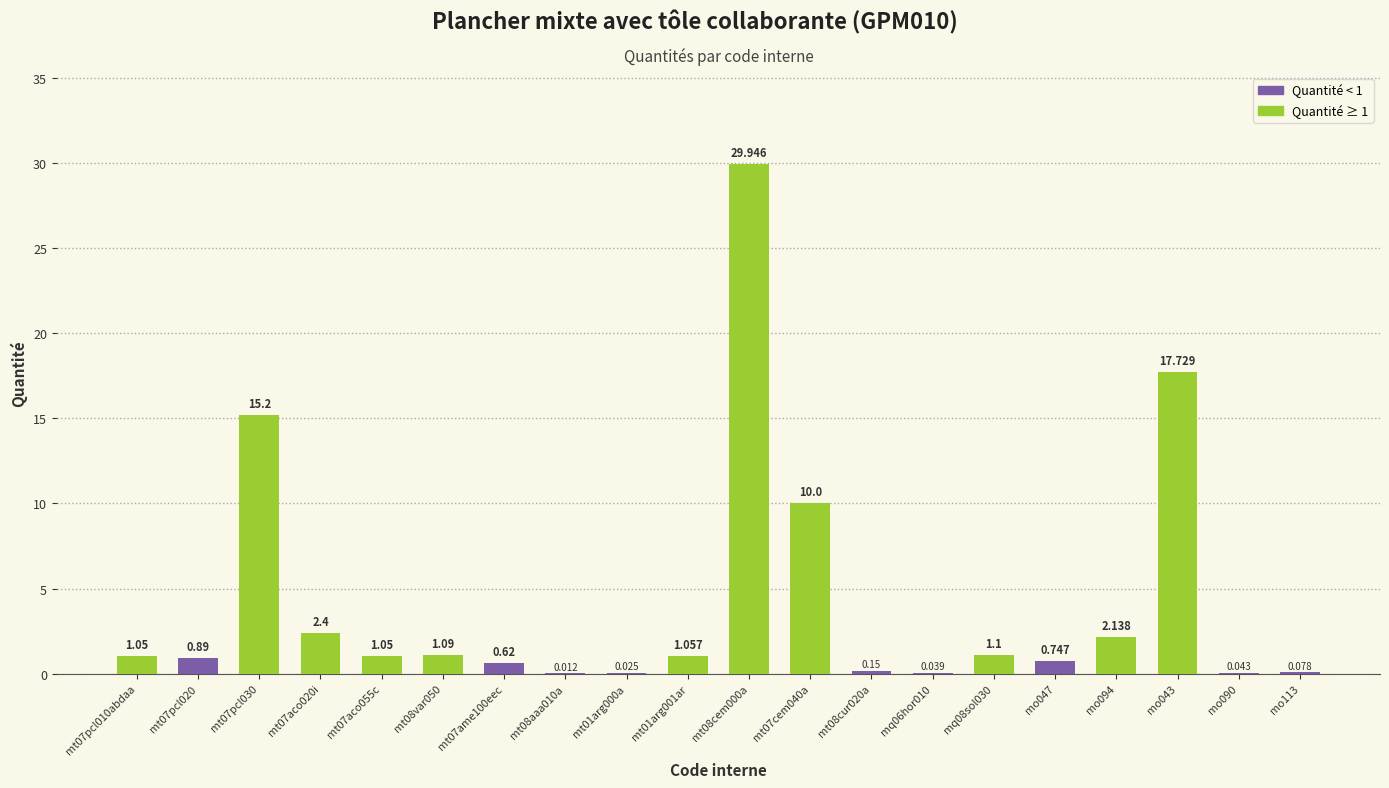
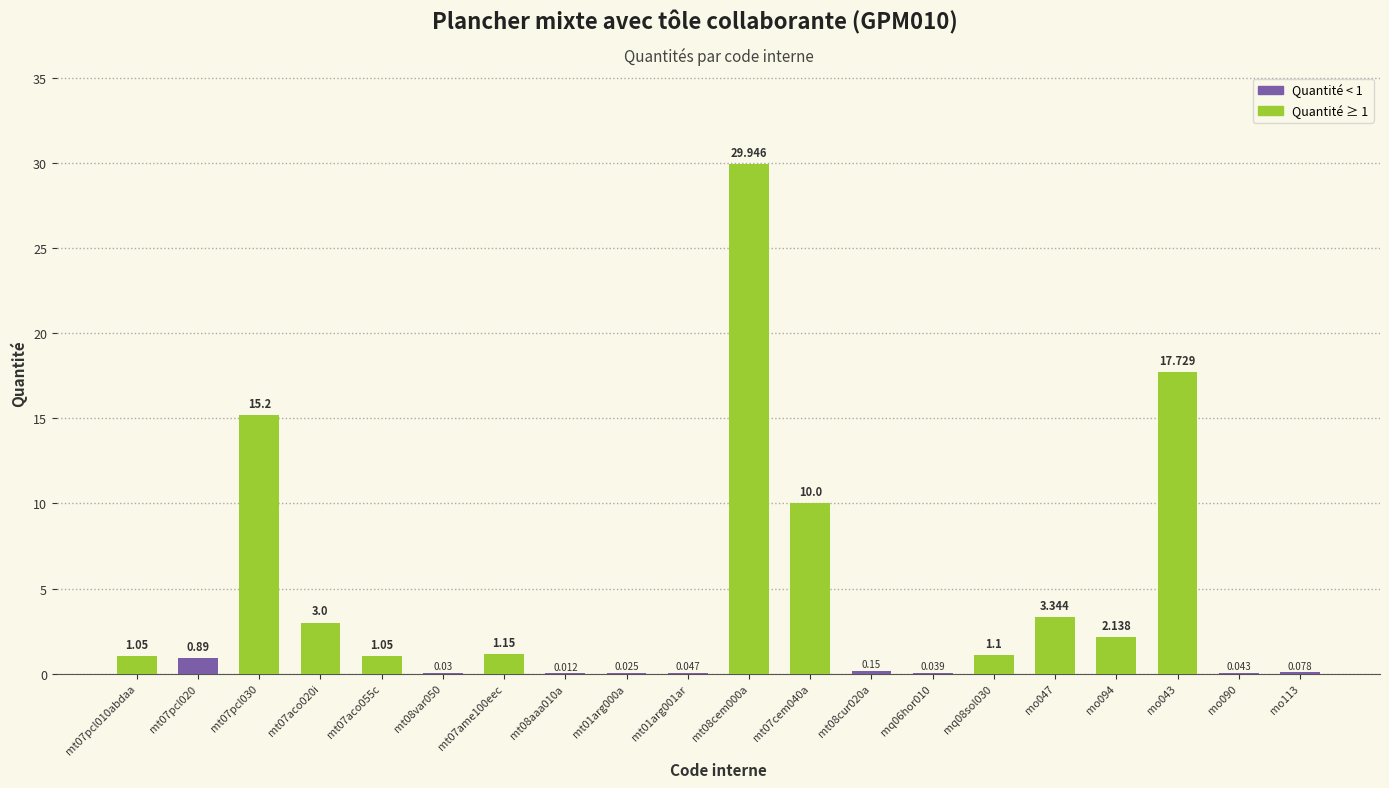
mt07aco020i: 2.4 -> 3.0
mt08var050: 1.09 -> 0.03
mt07ame100eec: 0.62 -> 1.15
mt01arg001ar: 1.057 -> 0.047
mo047: 0.747 -> 3.344
